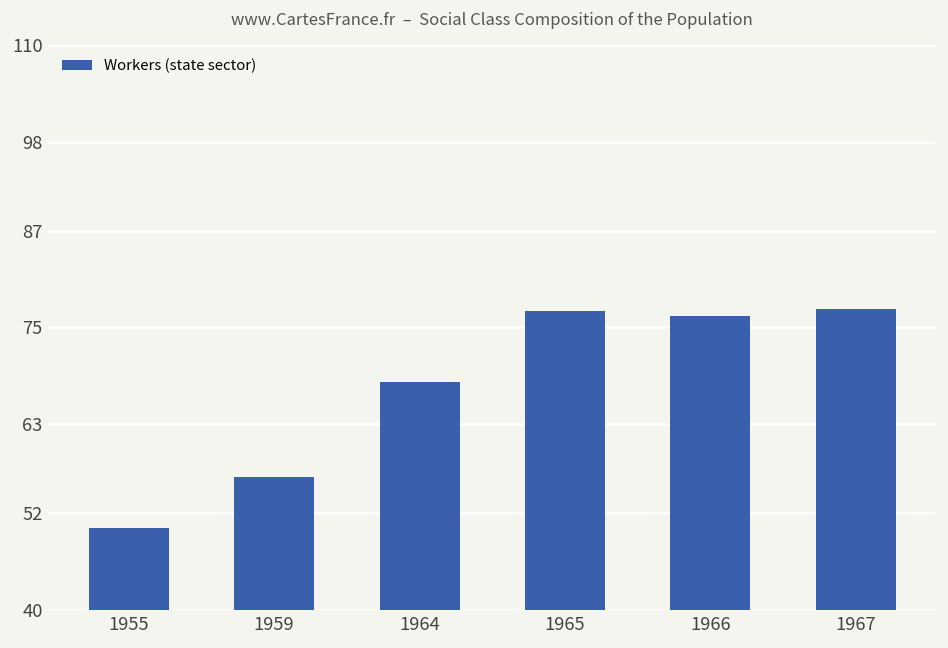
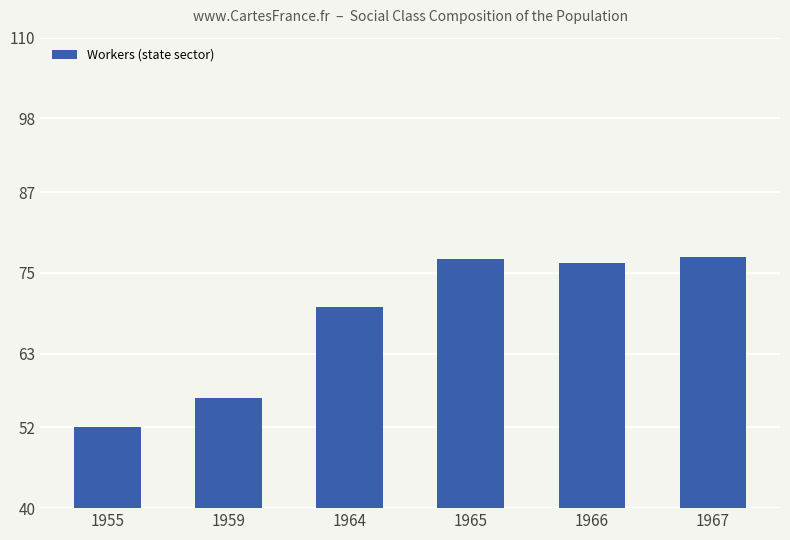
1955: 50 -> 52
1964: 68 -> 70
